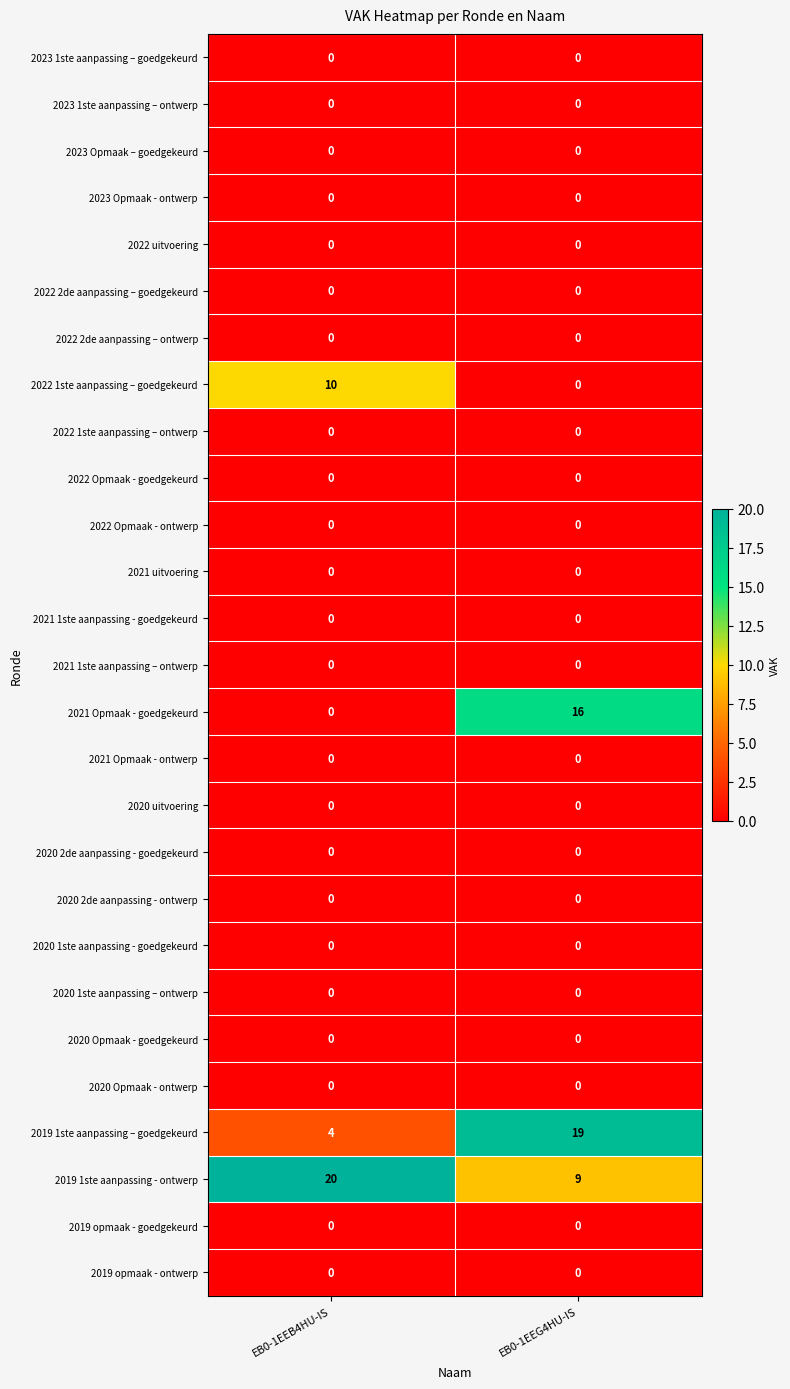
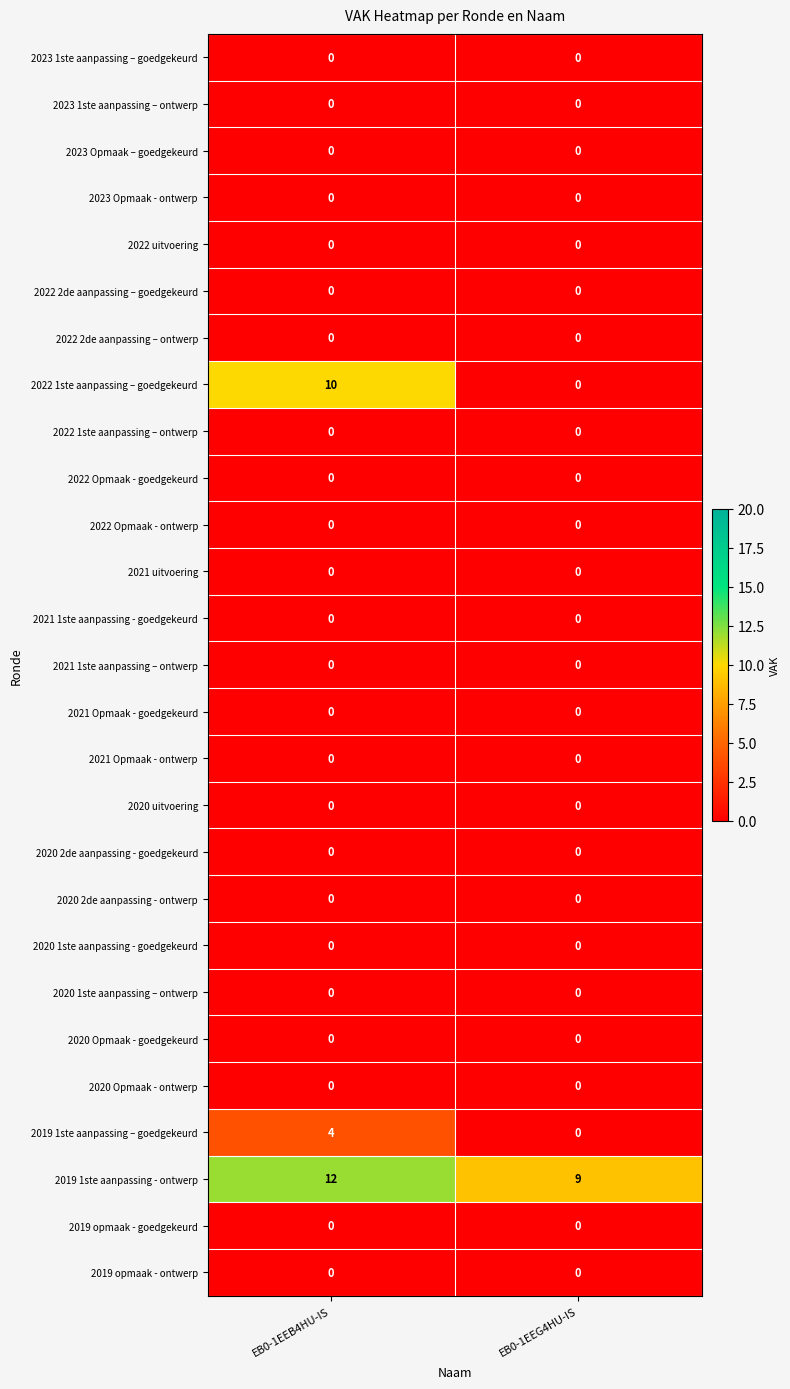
2021 Opmaak - goedgekeurd, EB0-1EEG4HU-IS: 16 -> 0
2019 1ste aanpassing – goedgekeurd, EB0-1EEG4HU-IS: 19 -> 0
2019 1ste aanpassing - ontwerp, EB0-1EEB4HU-IS: 20 -> 12
